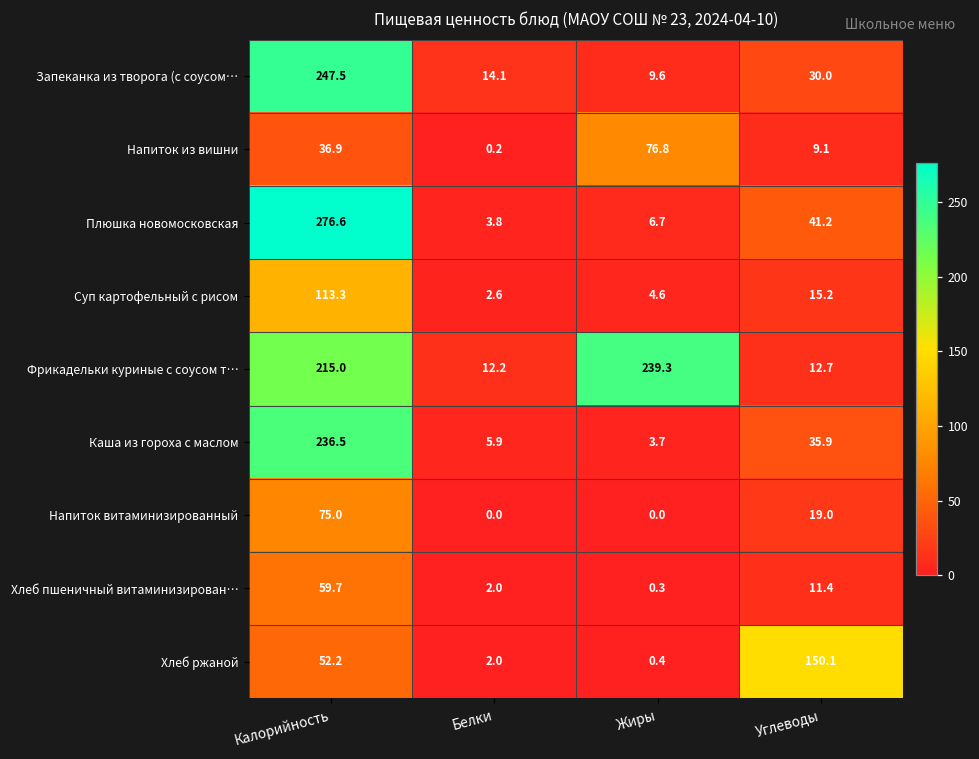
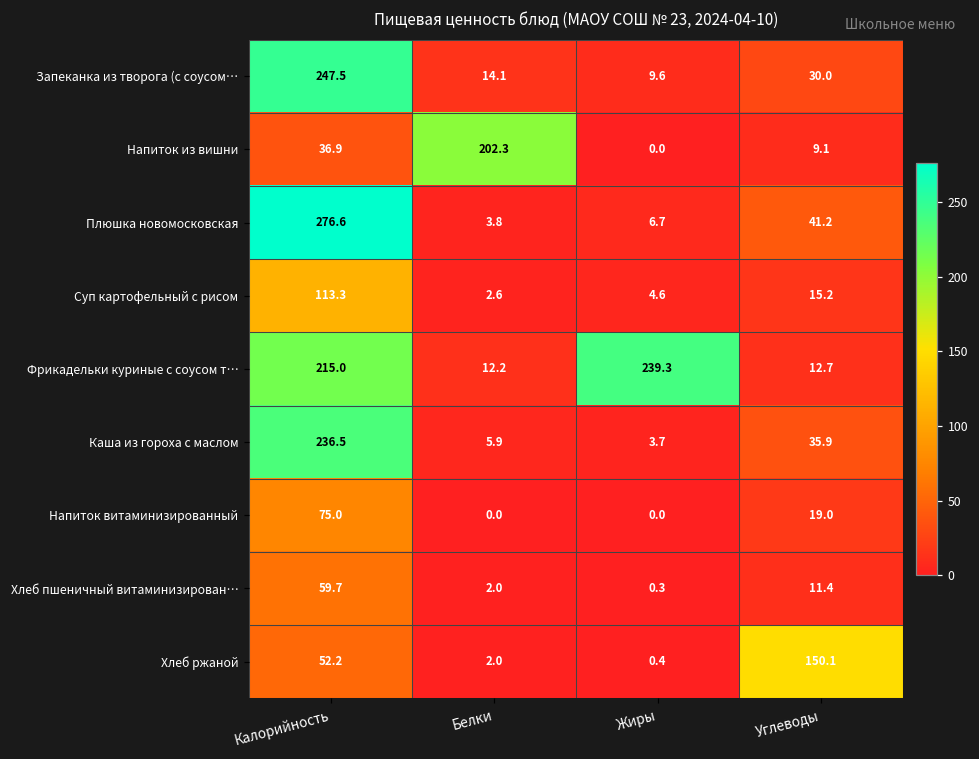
Напиток из вишни, Белки: 0.2 -> 202.3
Напиток из вишни, Жиры: 76.8 -> 0.0
